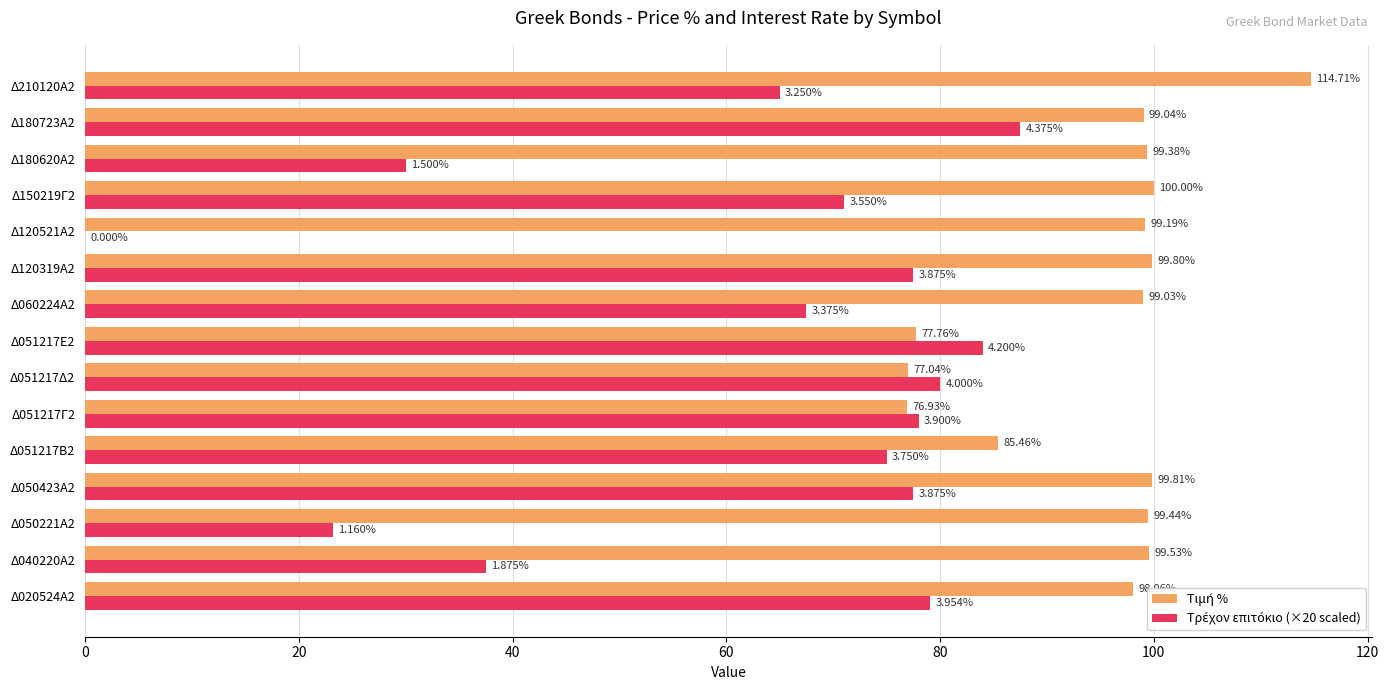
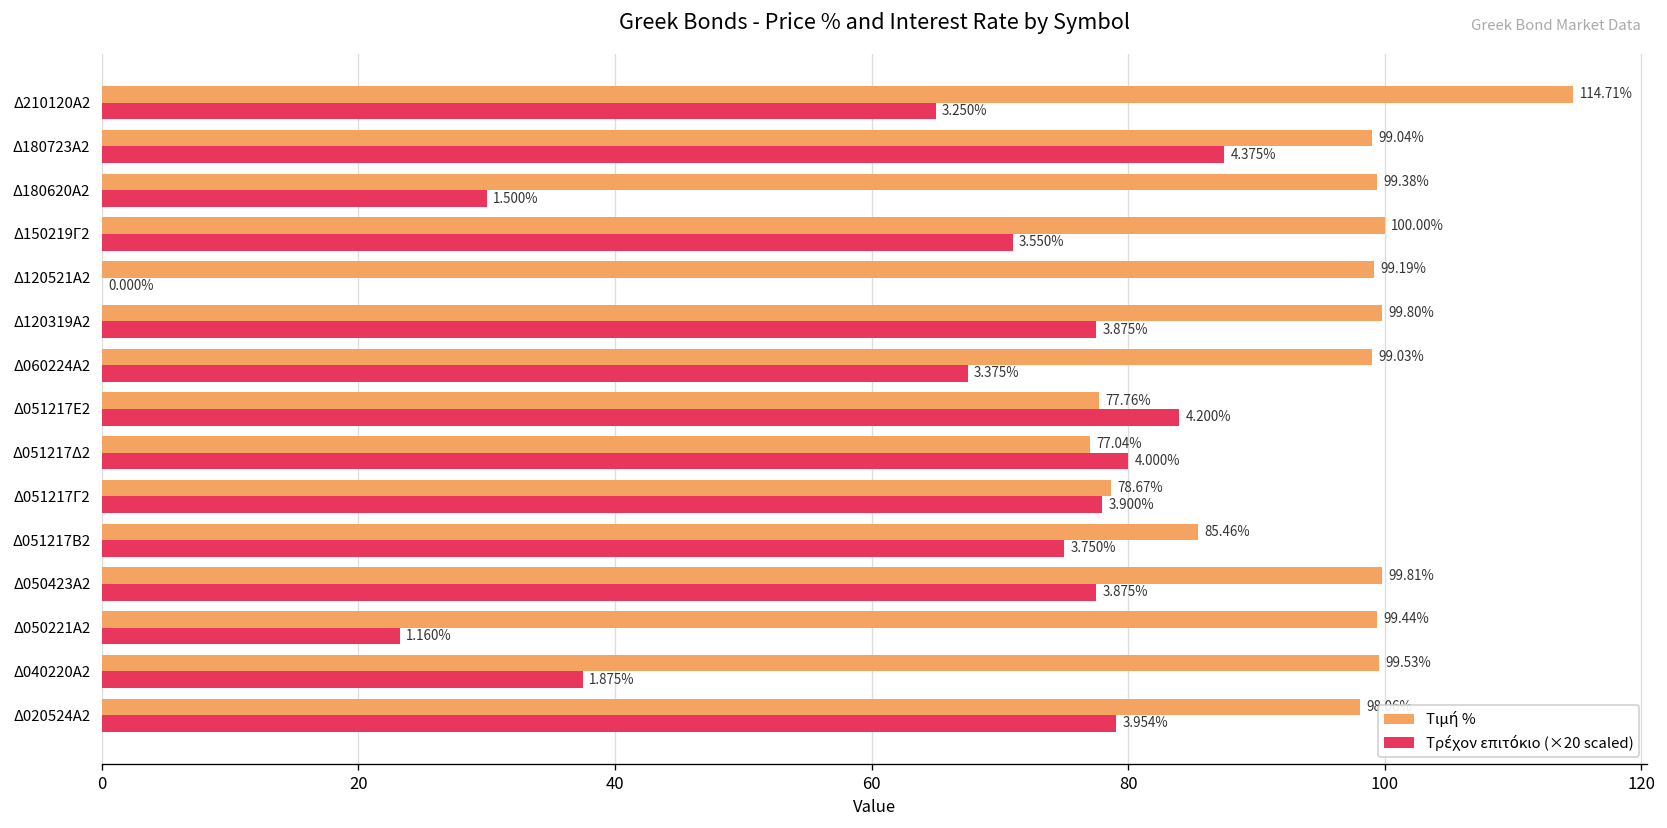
Τιμή %, Δ051217Γ2: 76.93% -> 78.67%
